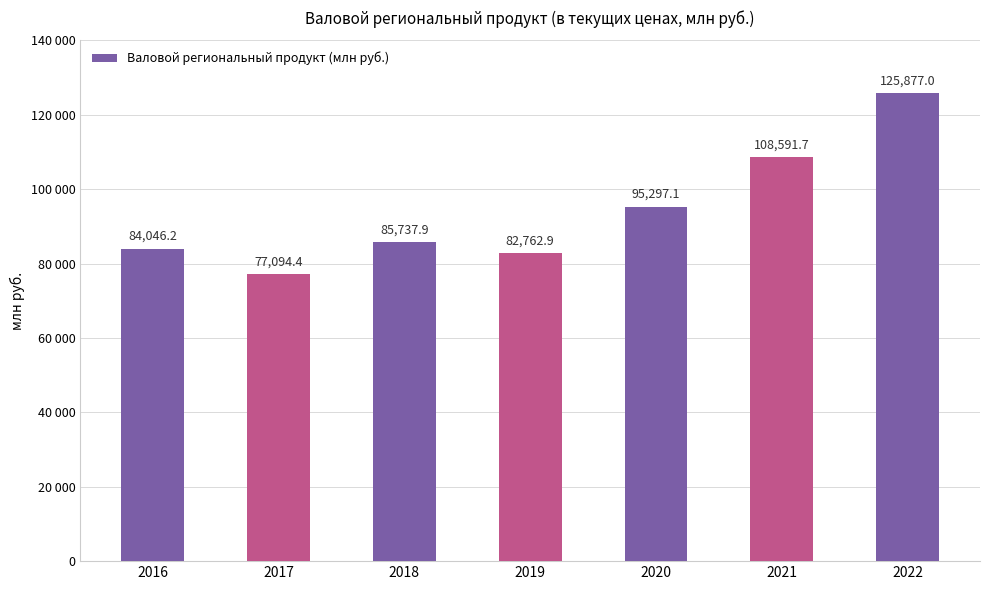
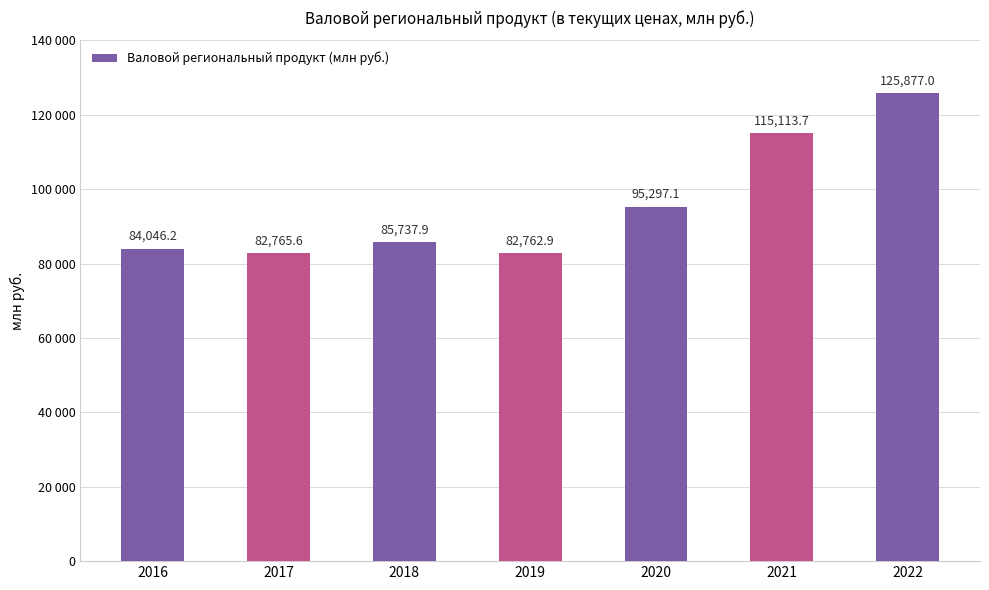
2017: 77,094.4 -> 82,765.6
2021: 108,591.7 -> 115,113.7
